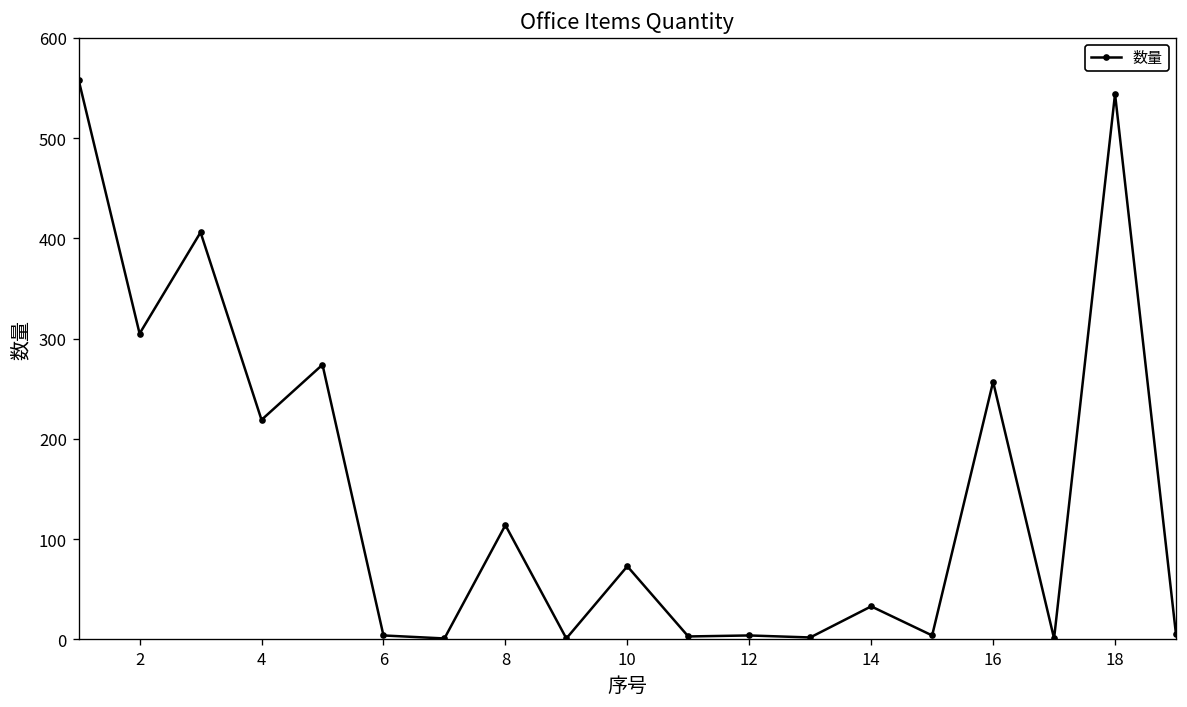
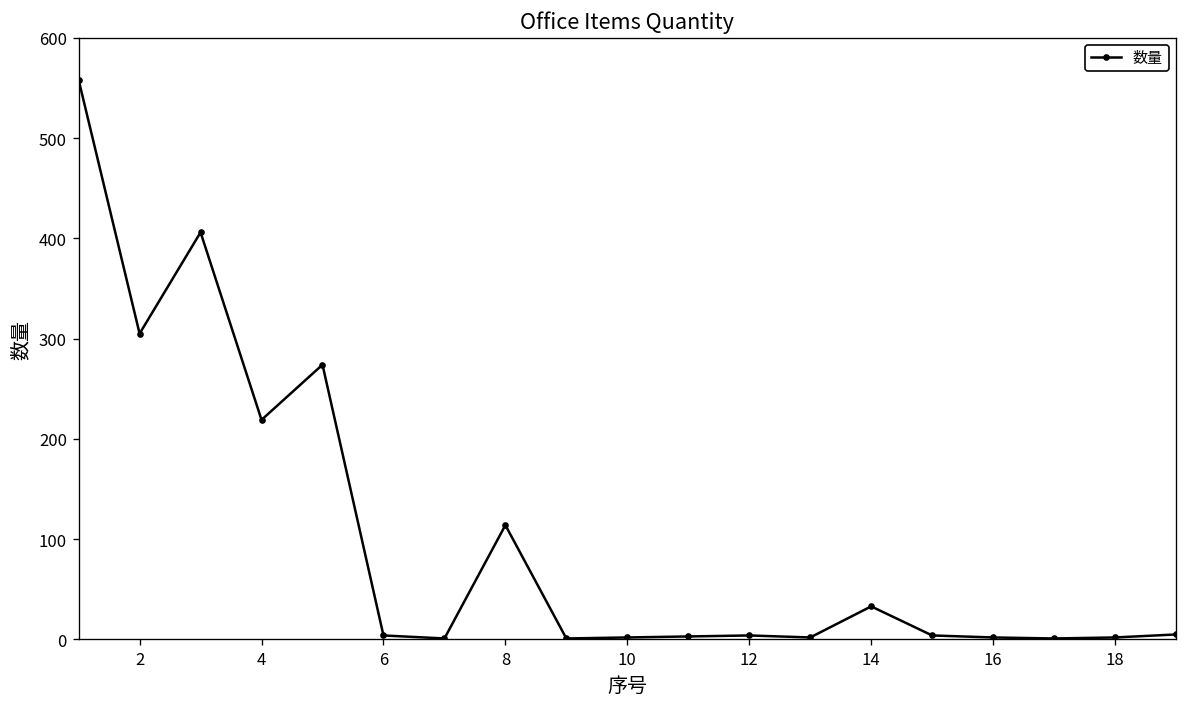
10: 70 -> 0
16: 260 -> 0
18: 540 -> 0
